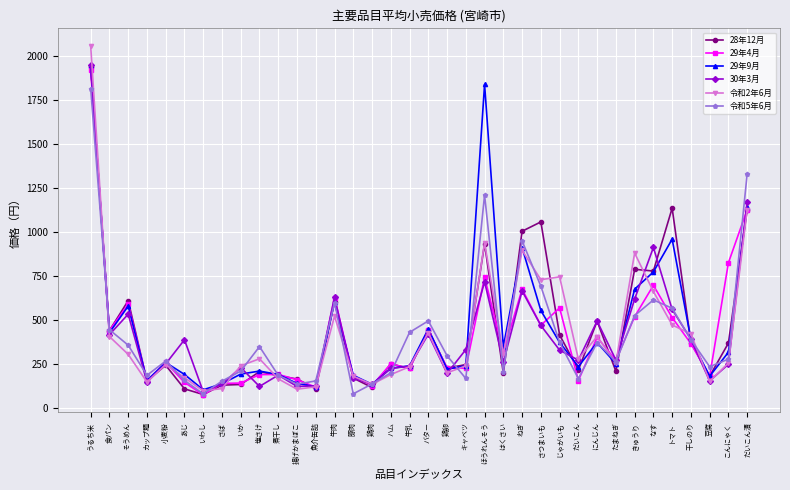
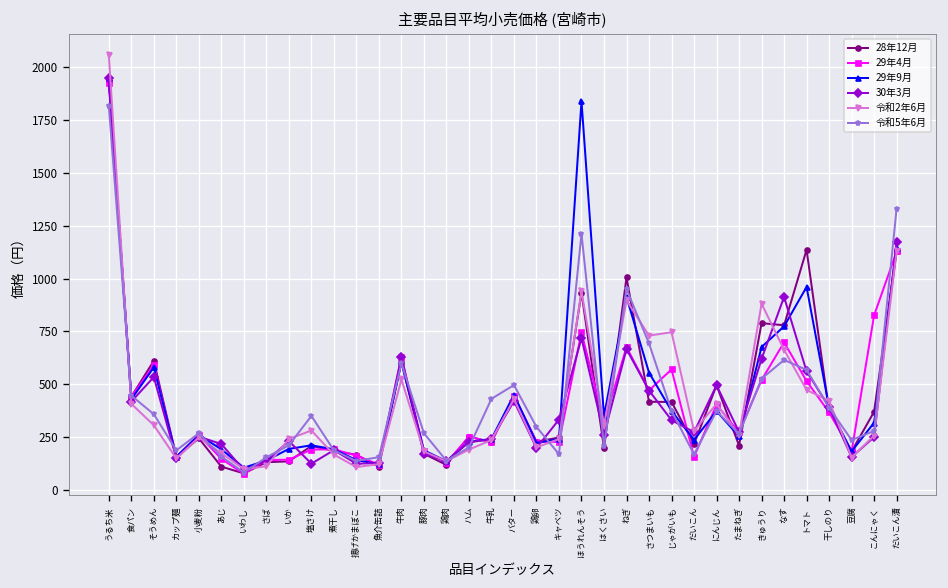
30年3月, あじ: 390 -> 220
令和5年6月, 豚肉: 80 -> 270
28年12月, さつまいも: 1060 -> 420
